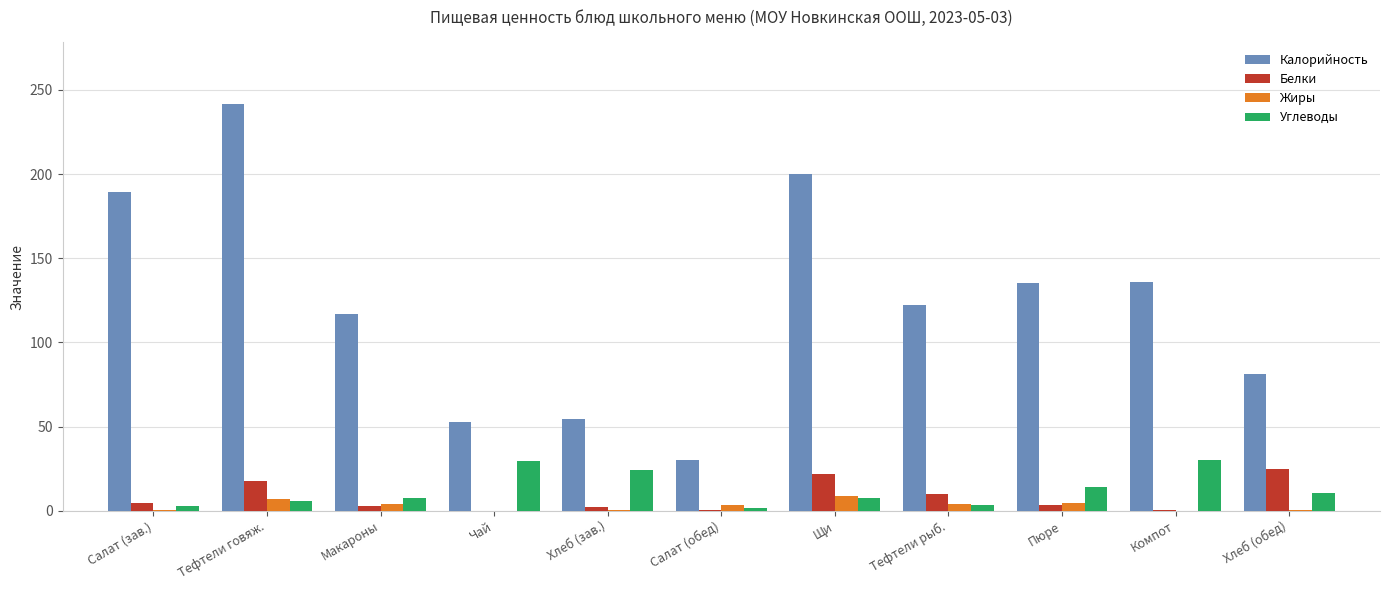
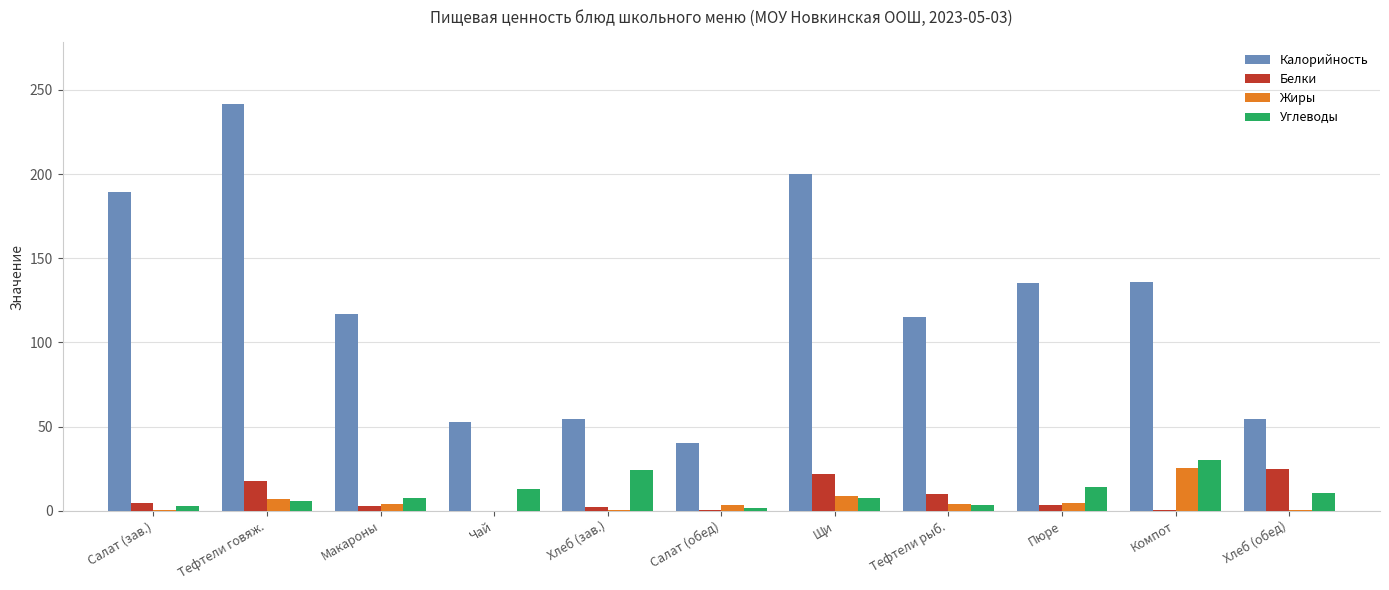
Углеводы, Чай: 30 -> 13
Калорийность, Салат (обед): 30 -> 40
Калорийность, Тефтели рыб.: 122 -> 115
Жиры, Компот: 0 -> 26
Калорийность, Хлеб (обед): 81 -> 54
